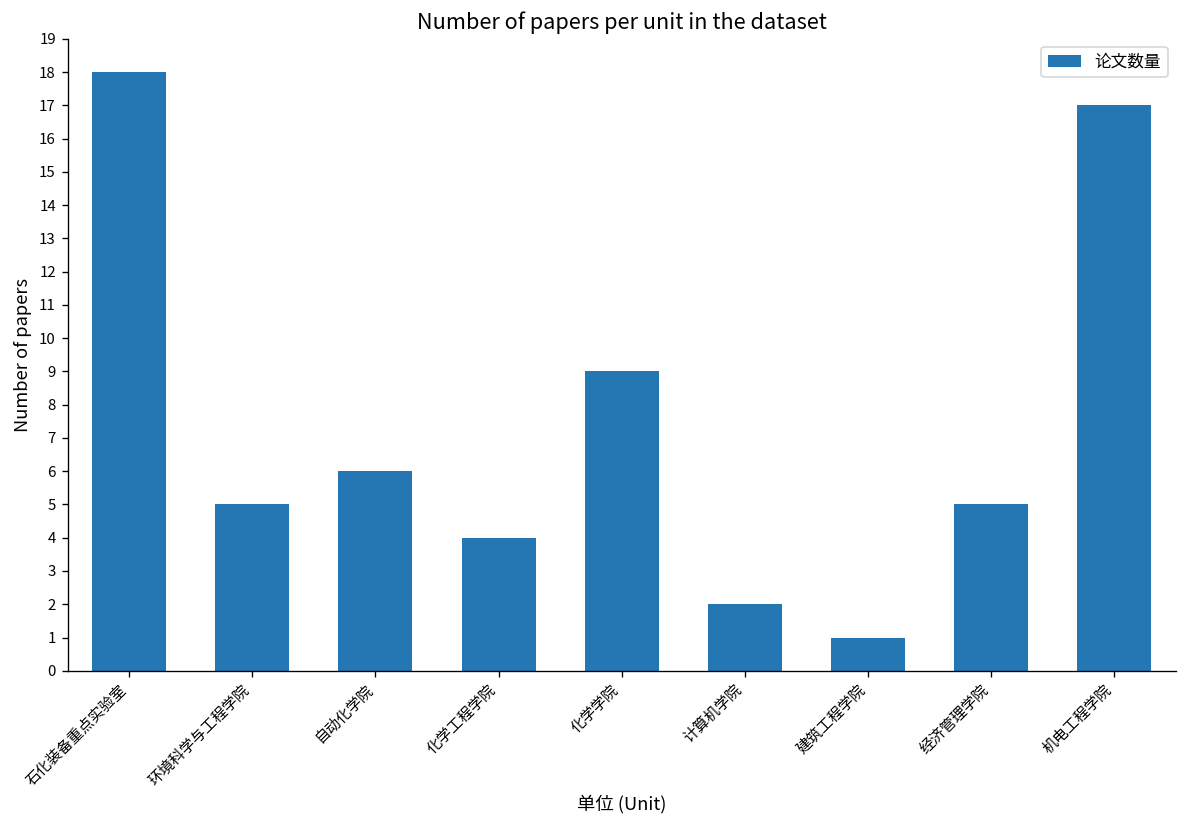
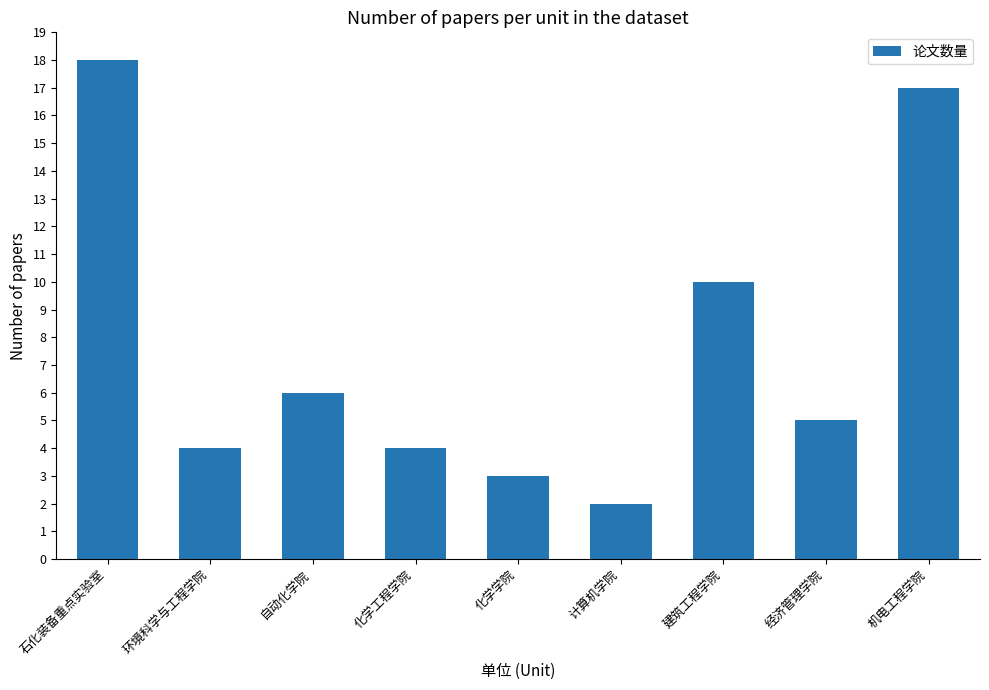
环境科学与工程学院: 5 -> 4
化学学院: 9 -> 3
建筑工程学院: 1 -> 10
